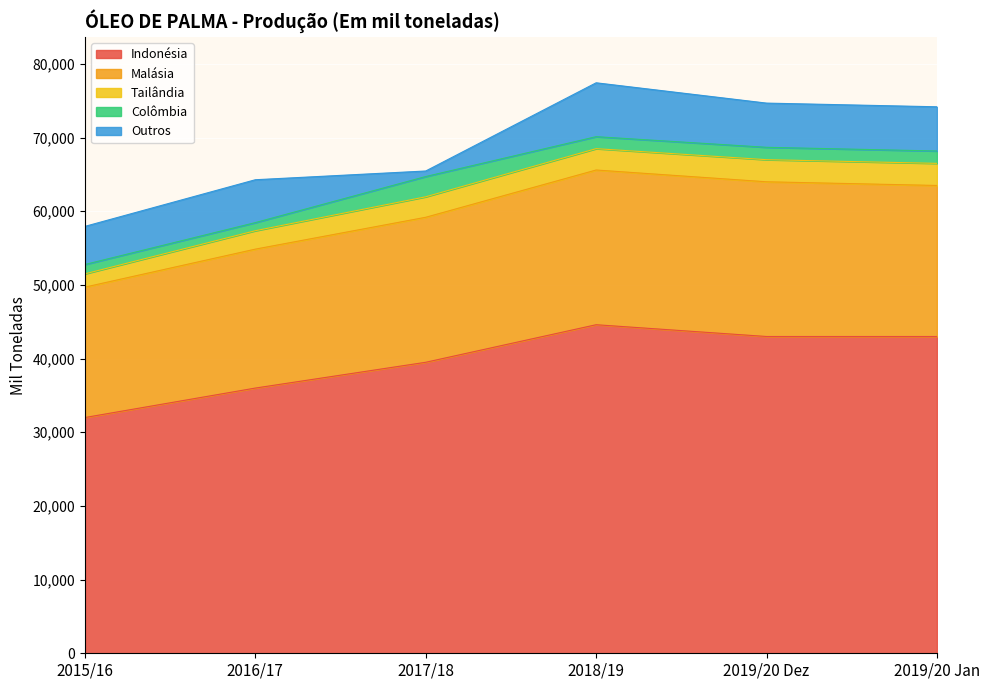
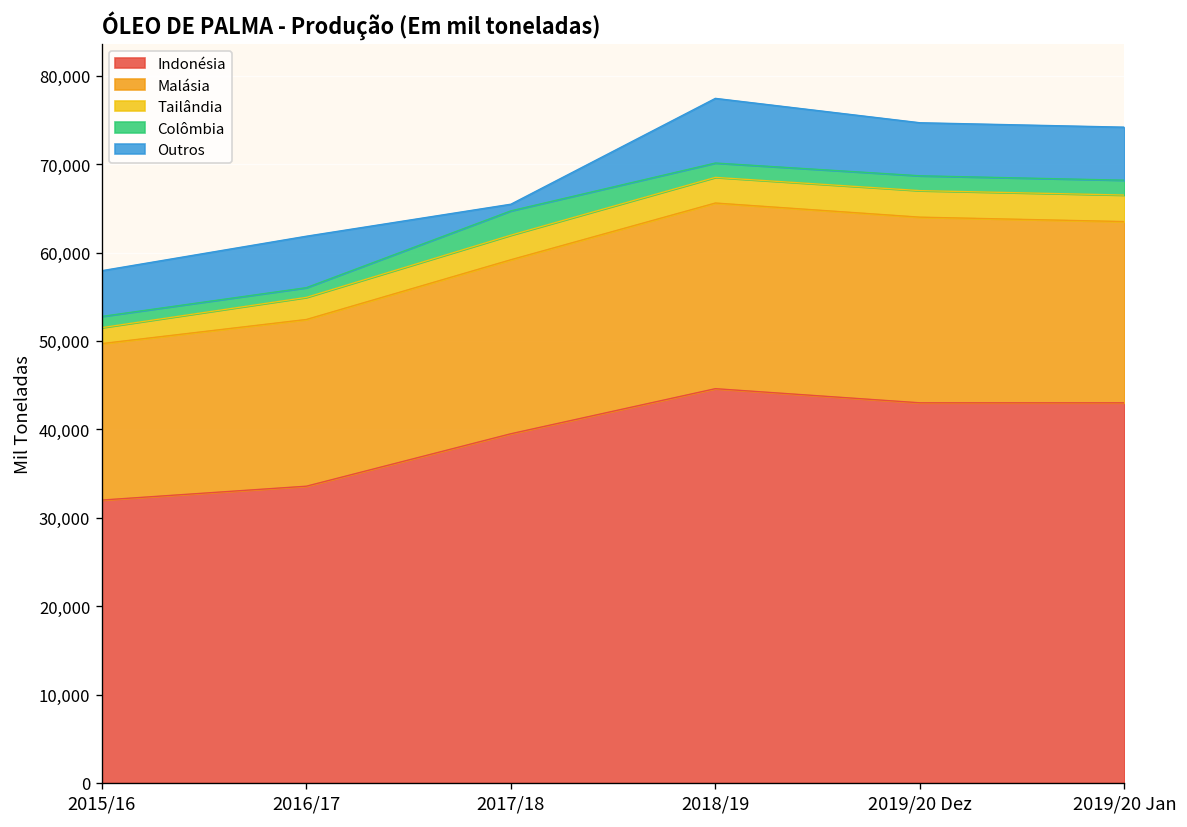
Indonésia, 2016/17: 36,000 -> 34,000
